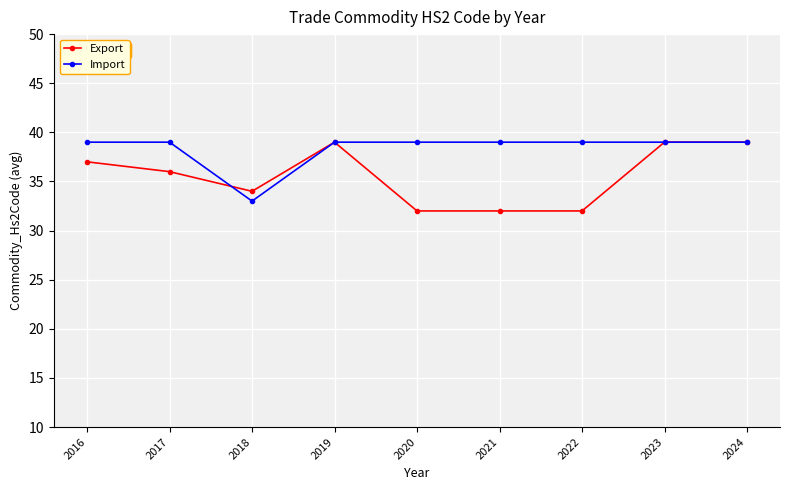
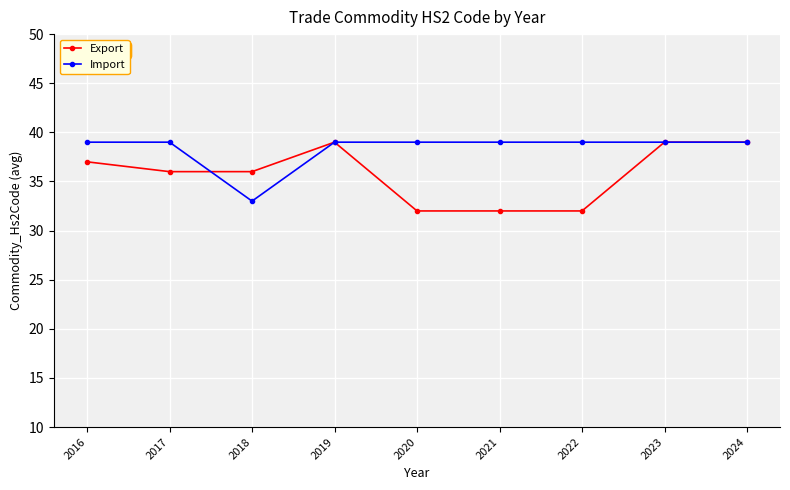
Export, 2018: 34 -> 36
